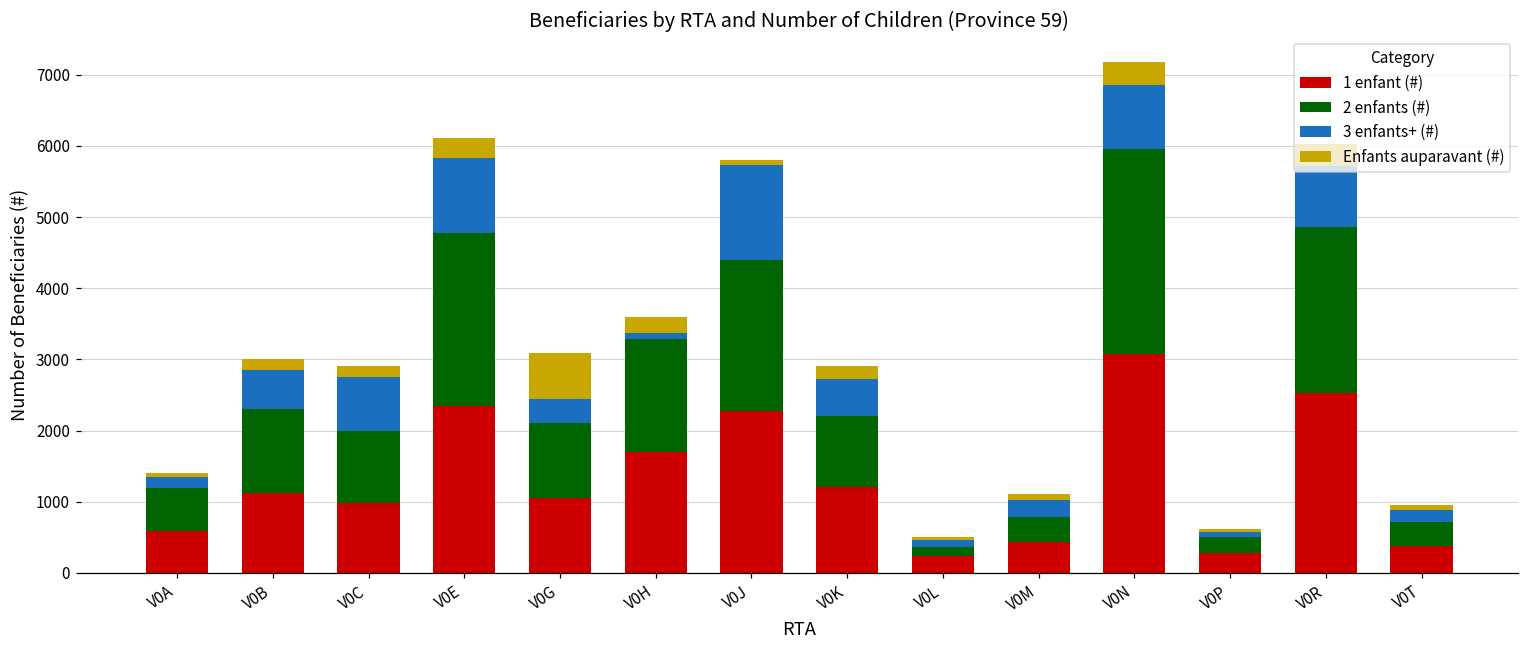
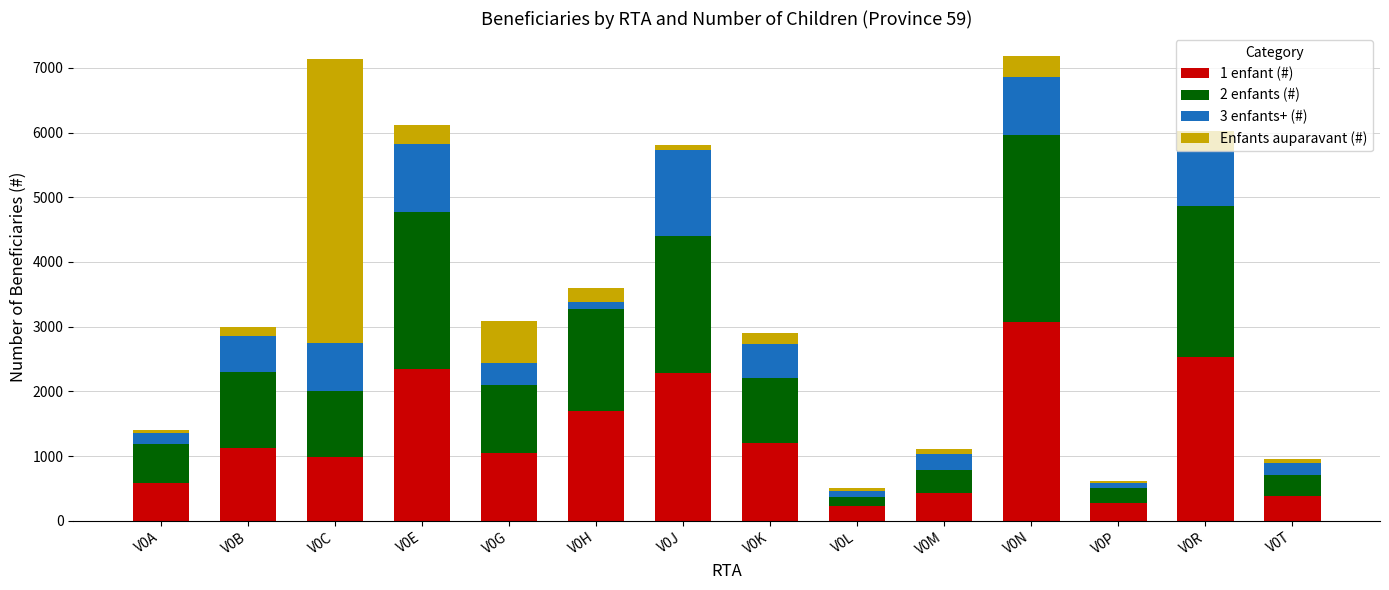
Enfants auparavant (#), V0C: 200 -> 4400
